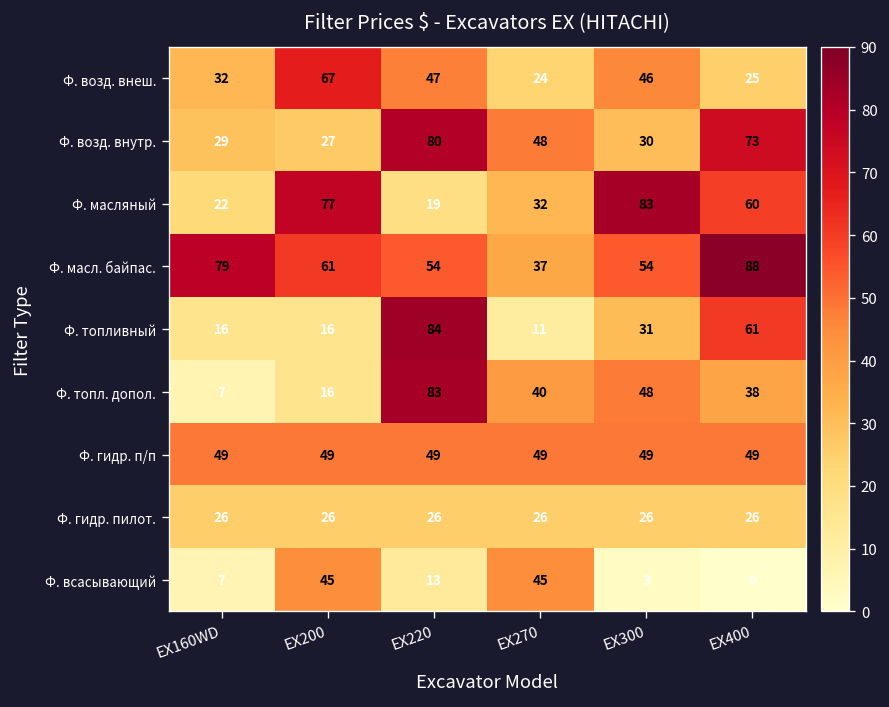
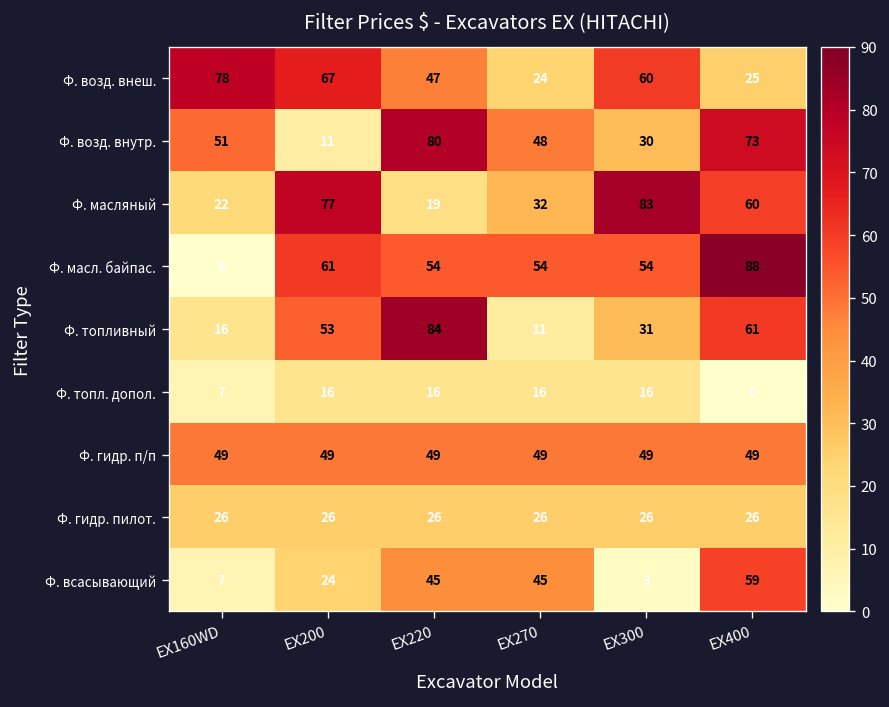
Ф. возд. внеш., EX160WD: 32 -> 78
Ф. возд. внеш., EX300: 46 -> 60
Ф. возд. внутр., EX160WD: 29 -> 51
Ф. возд. внутр., EX200: 27 -> 11
Ф. масл. байпас., EX160WD: 79 -> 0
Ф. масл. байпас., EX270: 37 -> 54
Ф. топливный, EX200: 16 -> 53
Ф. топл. допол., EX220: 83 -> 16
Ф. топл. допол., EX270: 40 -> 16
Ф. топл. допол., EX300: 48 -> 16
Ф. топл. допол., EX400: 38 -> 0
Ф. всасывающий, EX200: 45 -> 24
Ф. всасывающий, EX220: 13 -> 45
Ф. всасывающий, EX400: 0 -> 59
